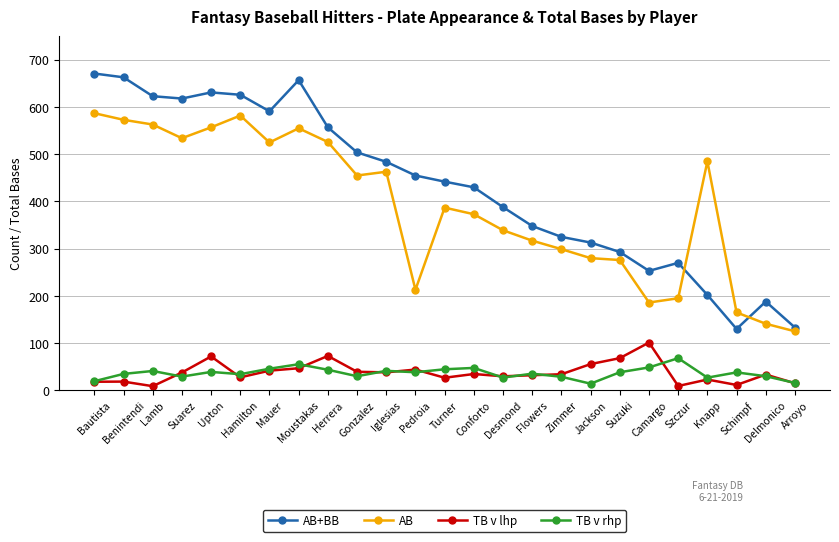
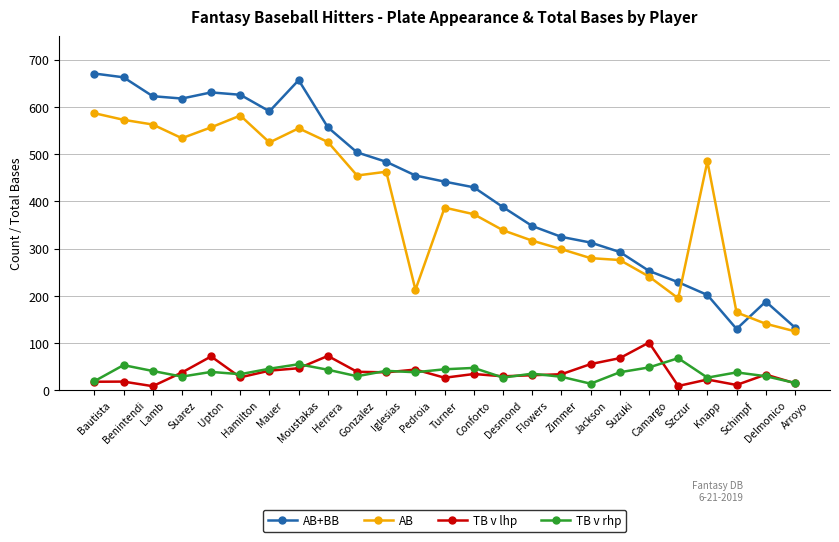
TB v rhp, Benintendi: 30 -> 50
AB, Camargo: 190 -> 240
AB+BB, Szczur: 270 -> 230
